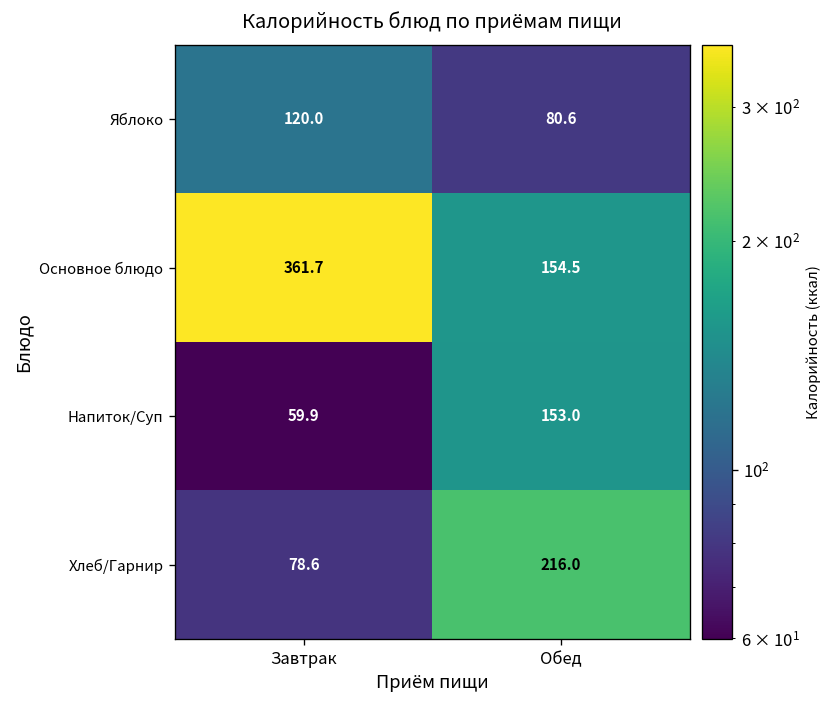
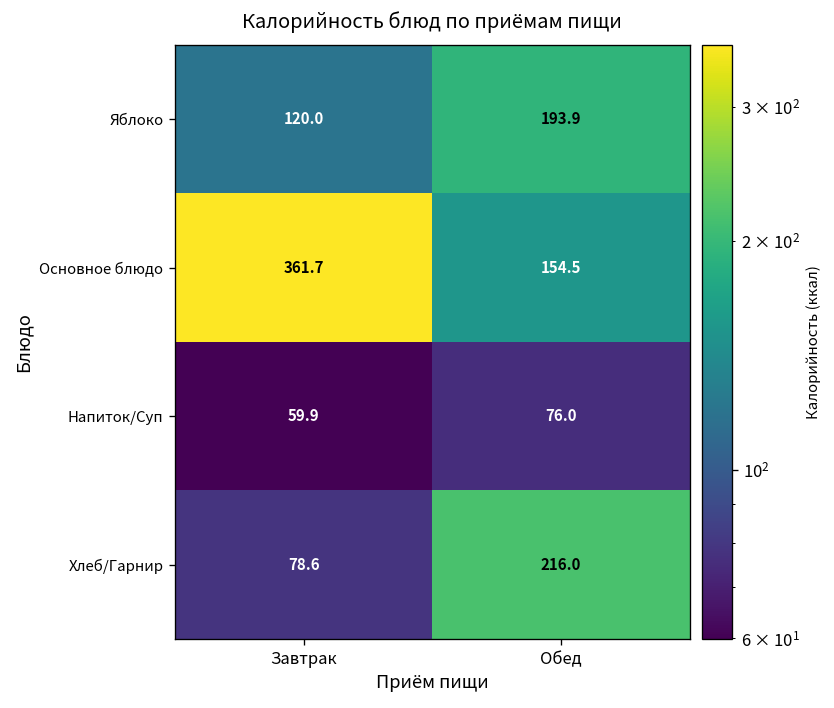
Яблоко, Обед: 80.6 -> 193.9
Напиток/Суп, Обед: 153.0 -> 76.0
